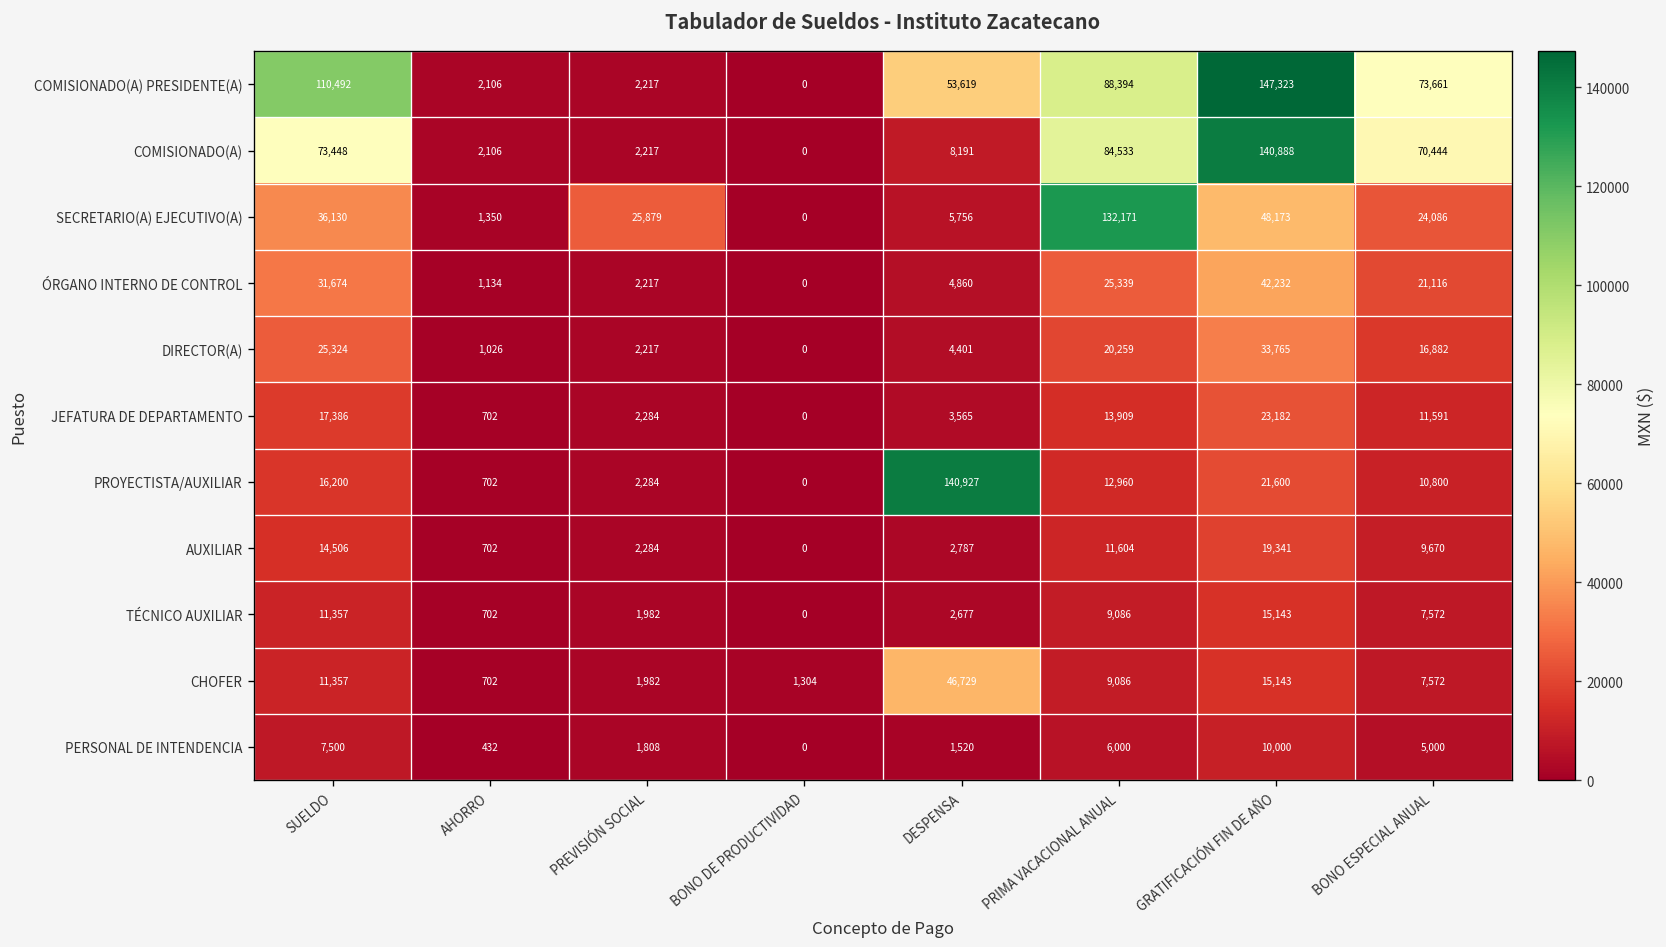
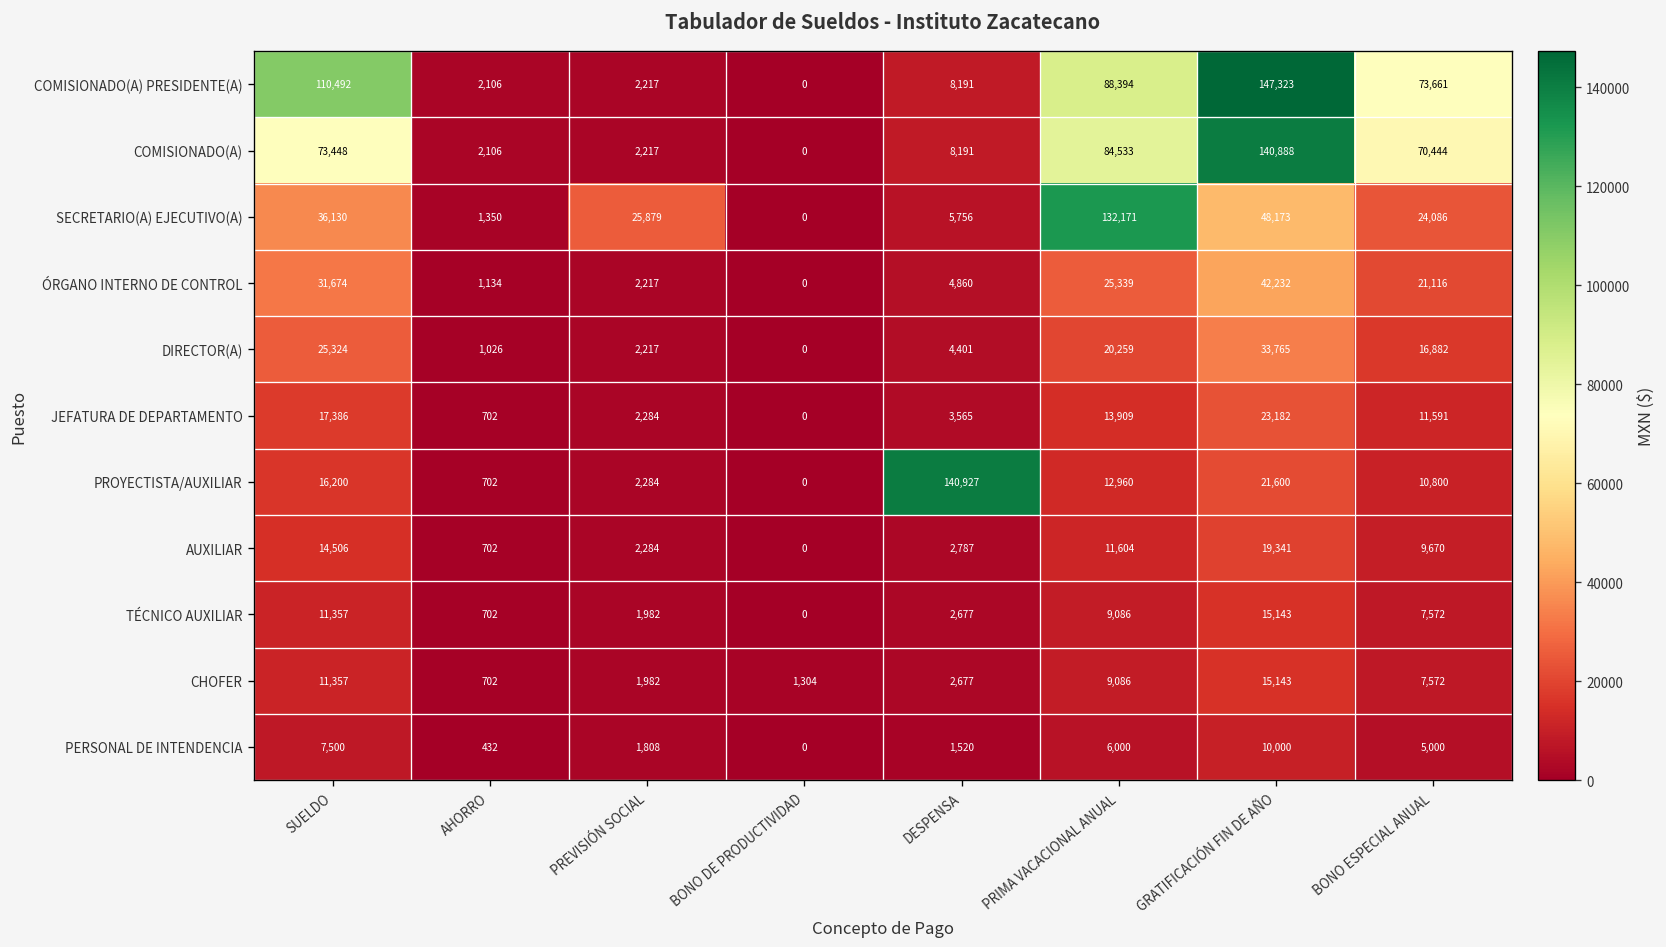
COMISIONADO(A) PRESIDENTE(A), DESPENSA: 53,619 -> 8,191
CHOFER, DESPENSA: 46,729 -> 2,677
